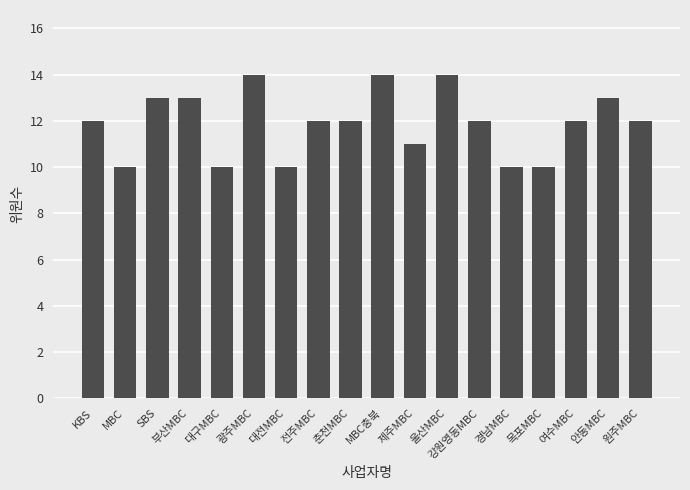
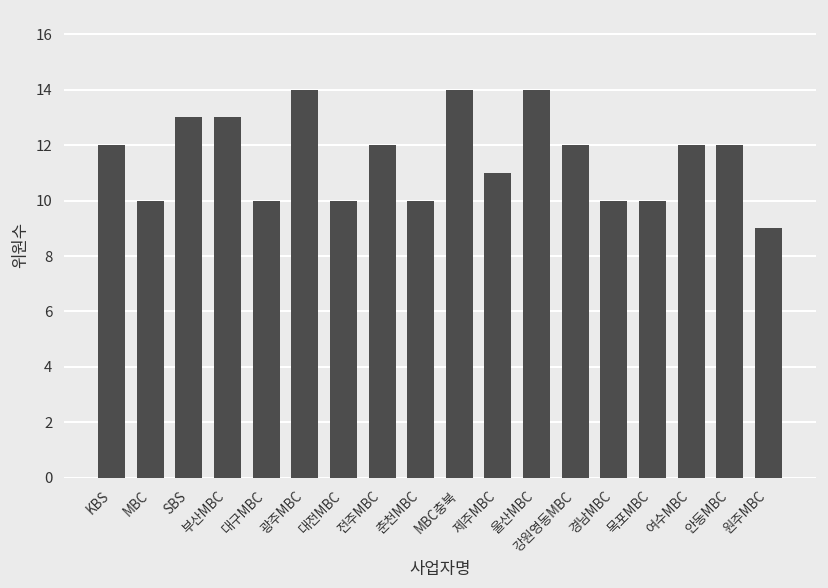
춘천MBC: 12 -> 10
안동MBC: 13 -> 12
원주MBC: 12 -> 9
